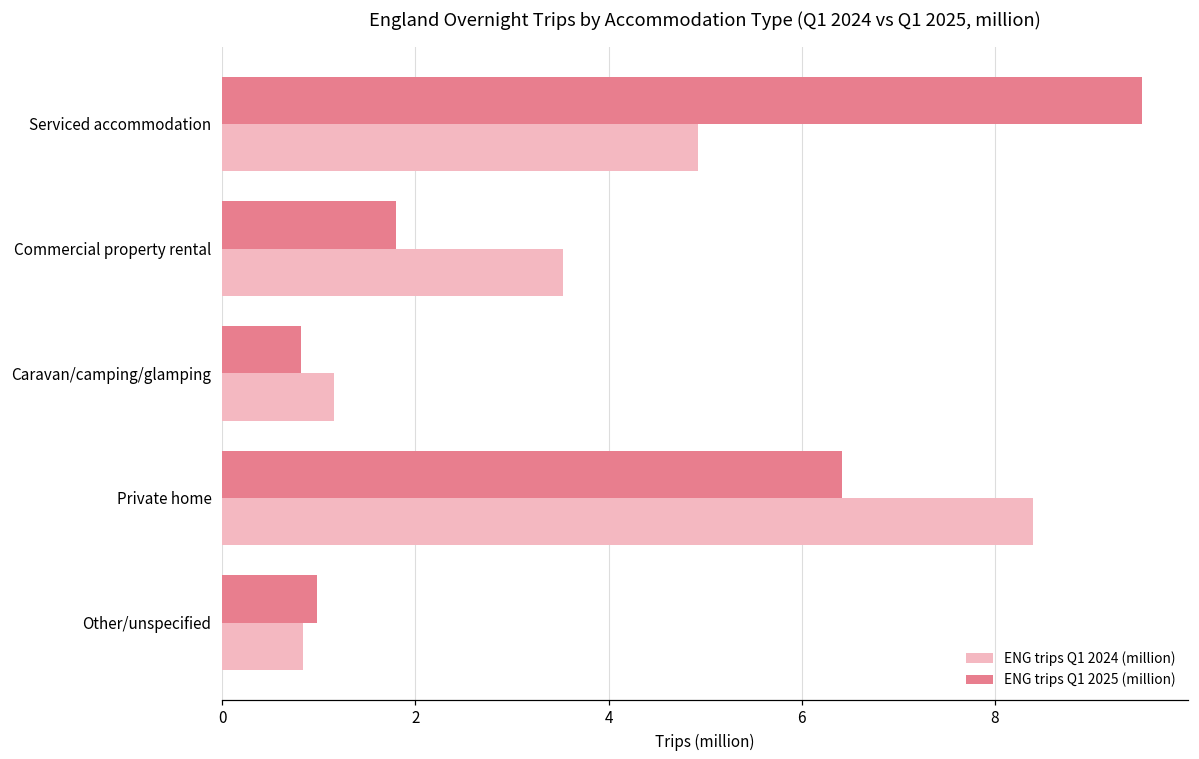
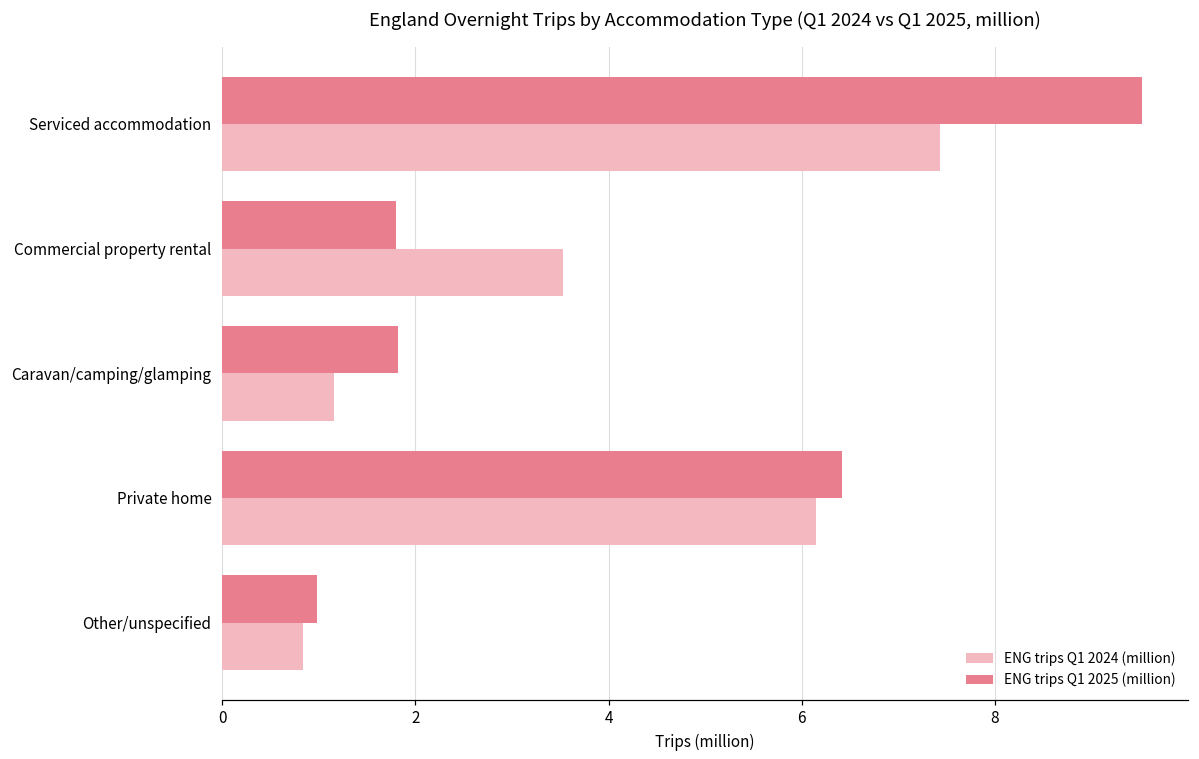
ENG trips Q1 2024 (million), Serviced accommodation: 4.9 -> 7.4
ENG trips Q1 2025 (million), Caravan/camping/glamping: 0.8 -> 1.8
ENG trips Q1 2024 (million), Private home: 8.4 -> 6.1
